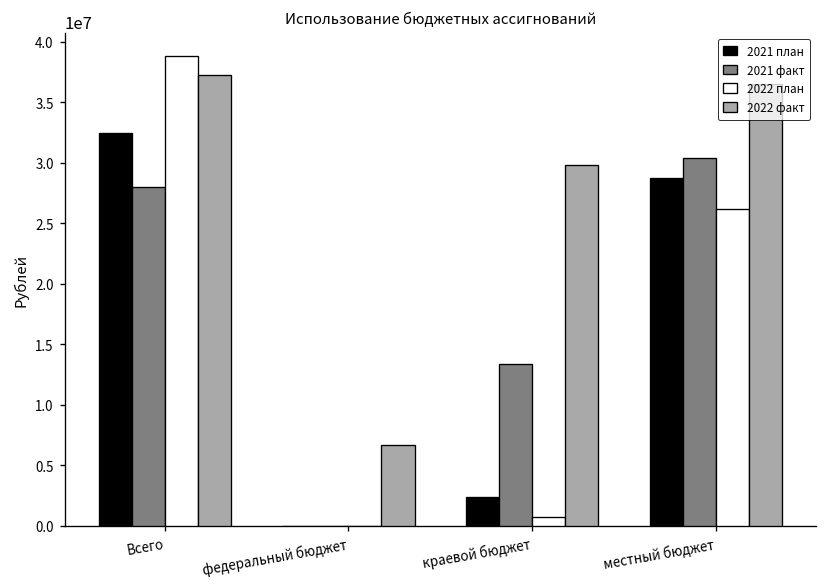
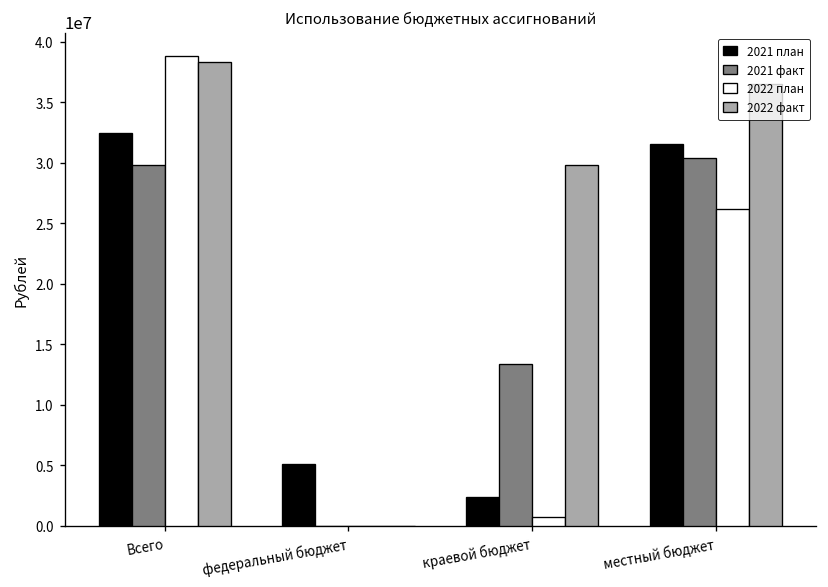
2021 факт, Всего: 28000000 -> 29800000
2022 факт, Всего: 37200000 -> 38300000
2021 план, федеральный бюджет: 0 -> 5100000
2022 факт, федеральный бюджет: 6600000 -> 0
2021 план, местный бюджет: 28800000 -> 31500000
